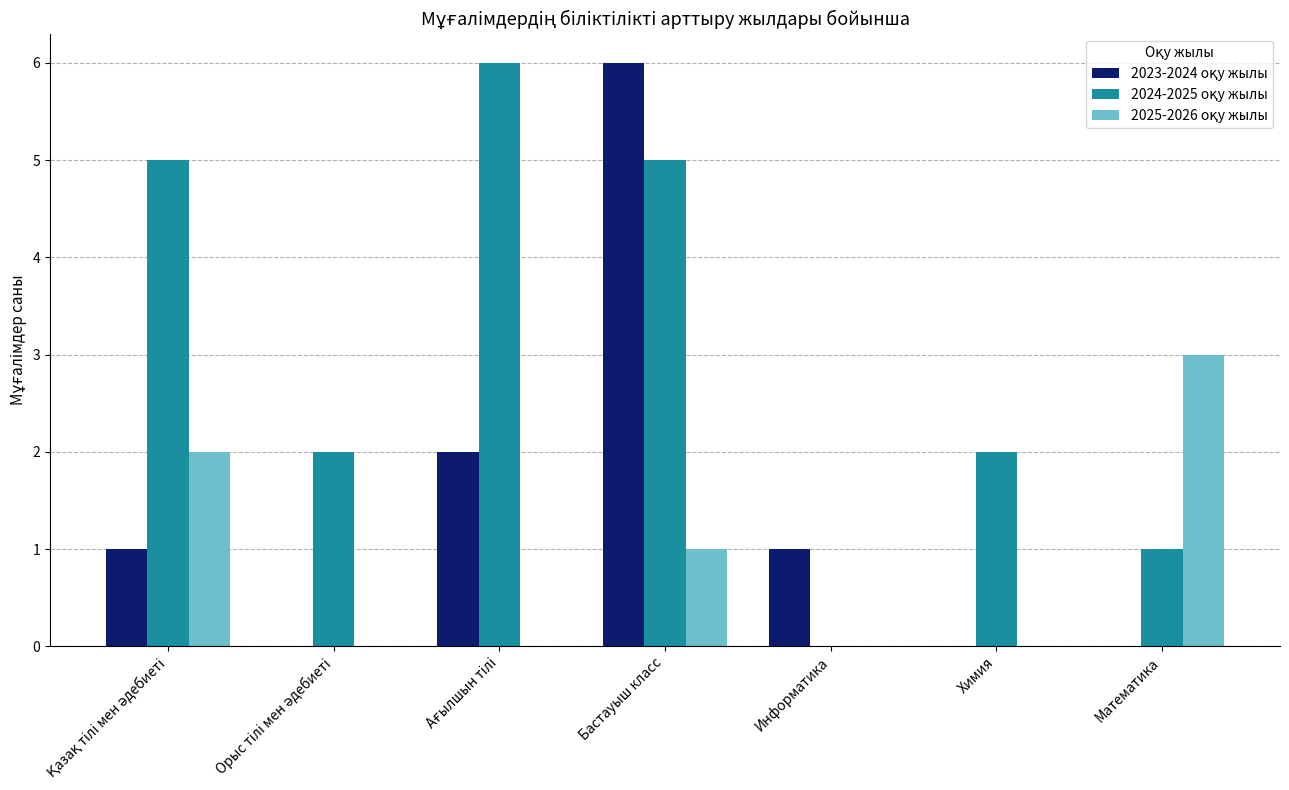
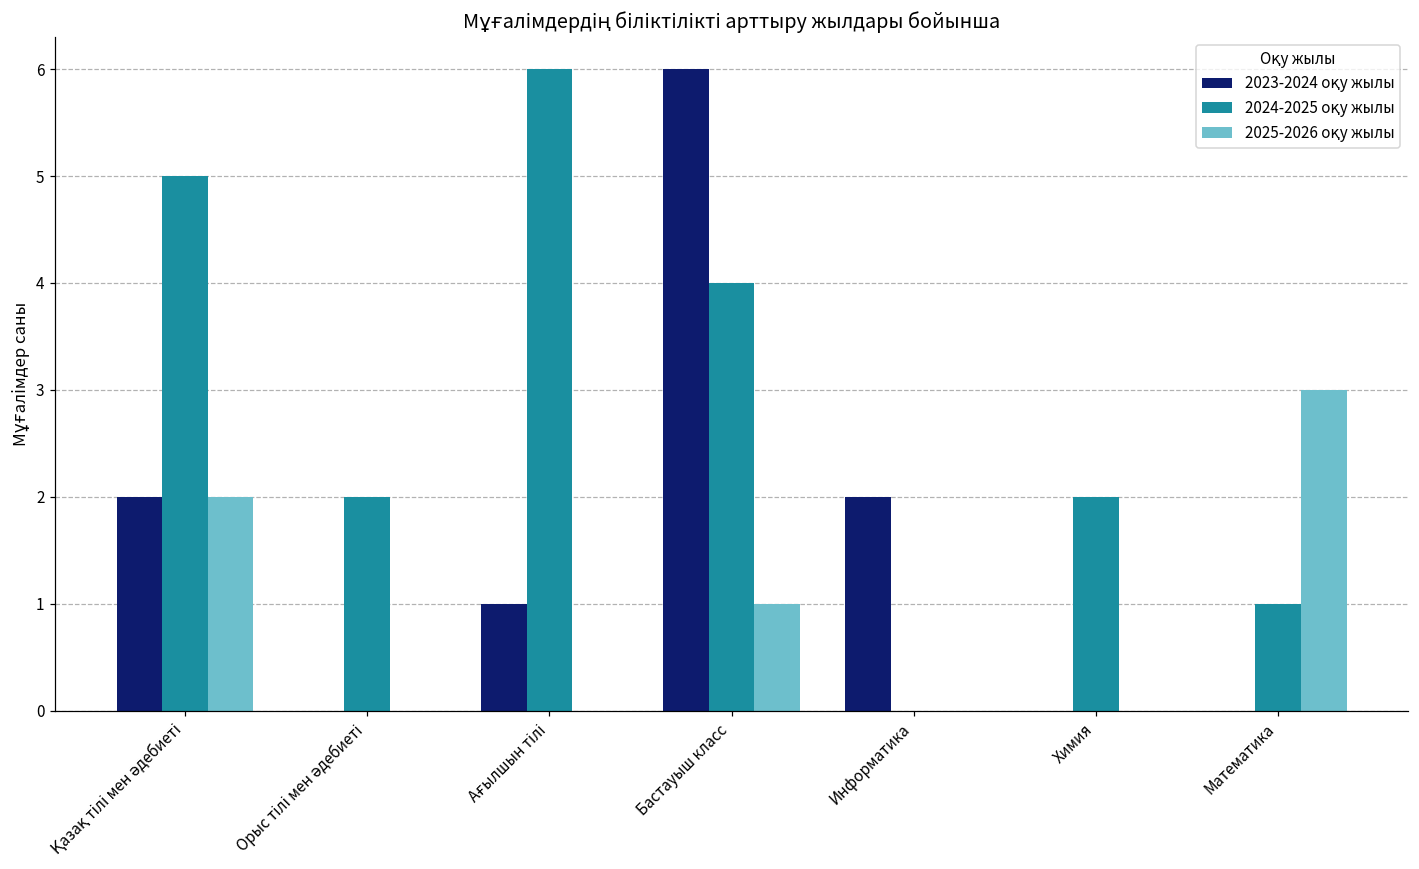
2023-2024 оқу жылы, Қазақ тілі мен әдебиеті: 1 -> 2
2023-2024 оқу жылы, Ағылшын тілі: 2 -> 1
2024-2025 оқу жылы, Бастауыш класс: 5 -> 4
2023-2024 оқу жылы, Информатика: 1 -> 2
